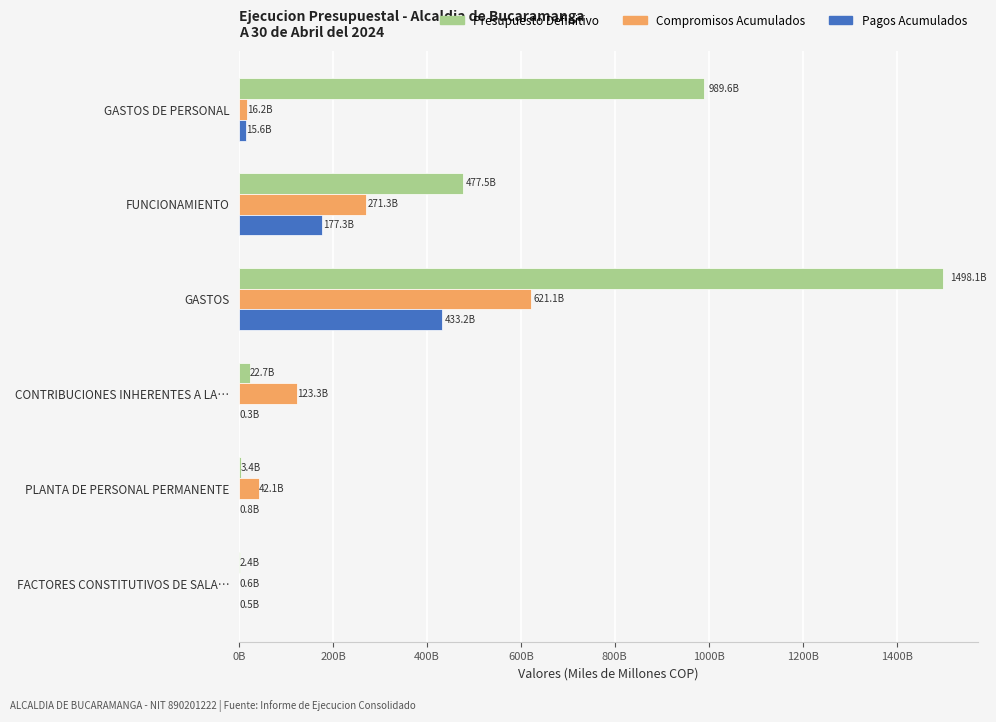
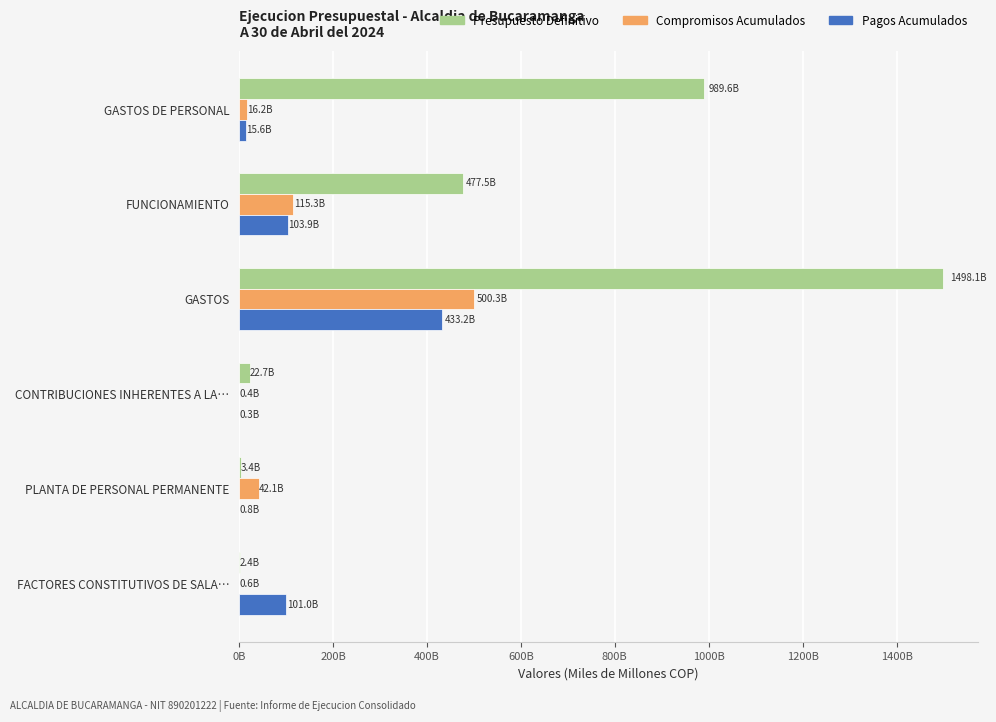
Compromisos Acumulados, FUNCIONAMIENTO: 271.3B -> 115.3B
Pagos Acumulados, FUNCIONAMIENTO: 177.3B -> 103.9B
Compromisos Acumulados, GASTOS: 621.1B -> 500.3B
Compromisos Acumulados, CONTRIBUCIONES INHERENTES A LA…: 123.3B -> 0.4B
Pagos Acumulados, FACTORES CONSTITUTIVOS DE SALA…: 0.5B -> 101.0B
